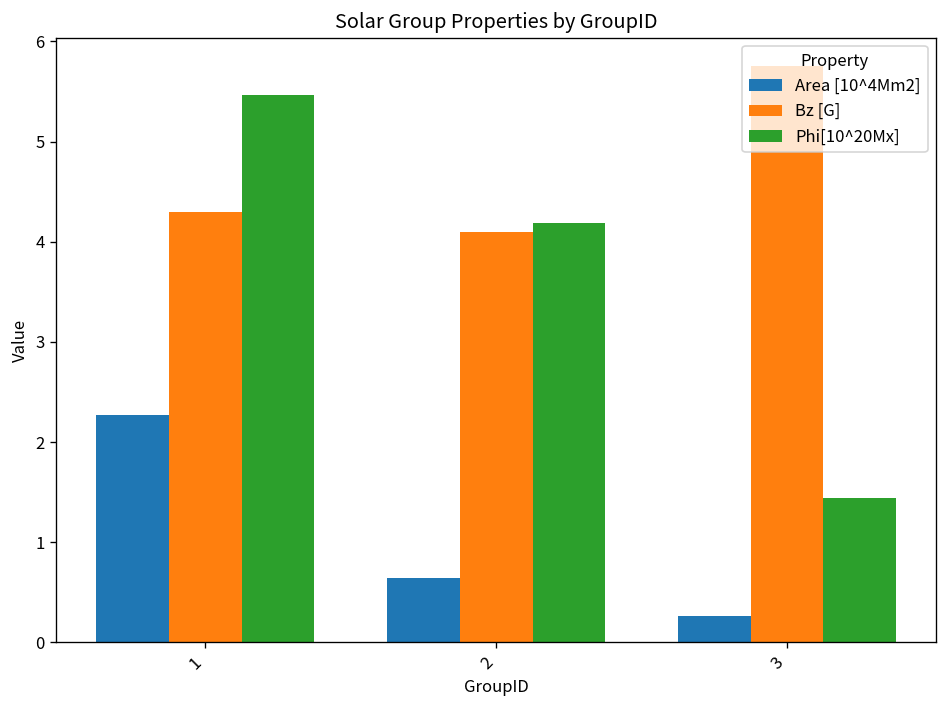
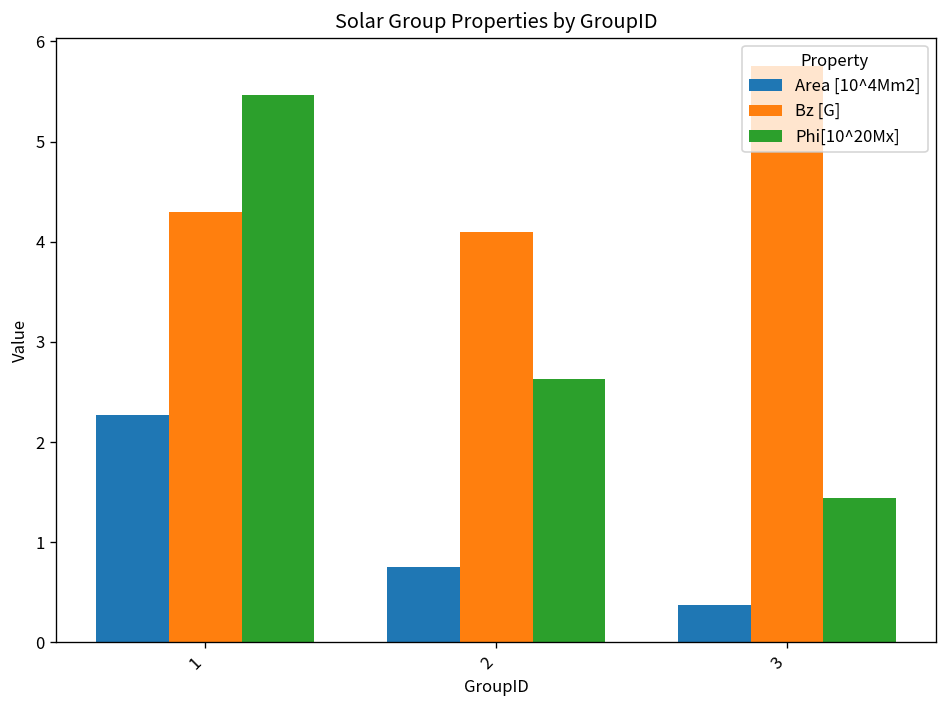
Area [10^4Mm2], 2: 0.6 -> 0.8
Phi[10^20Mx], 2: 4.2 -> 2.6
Area [10^4Mm2], 3: 0.3 -> 0.4
